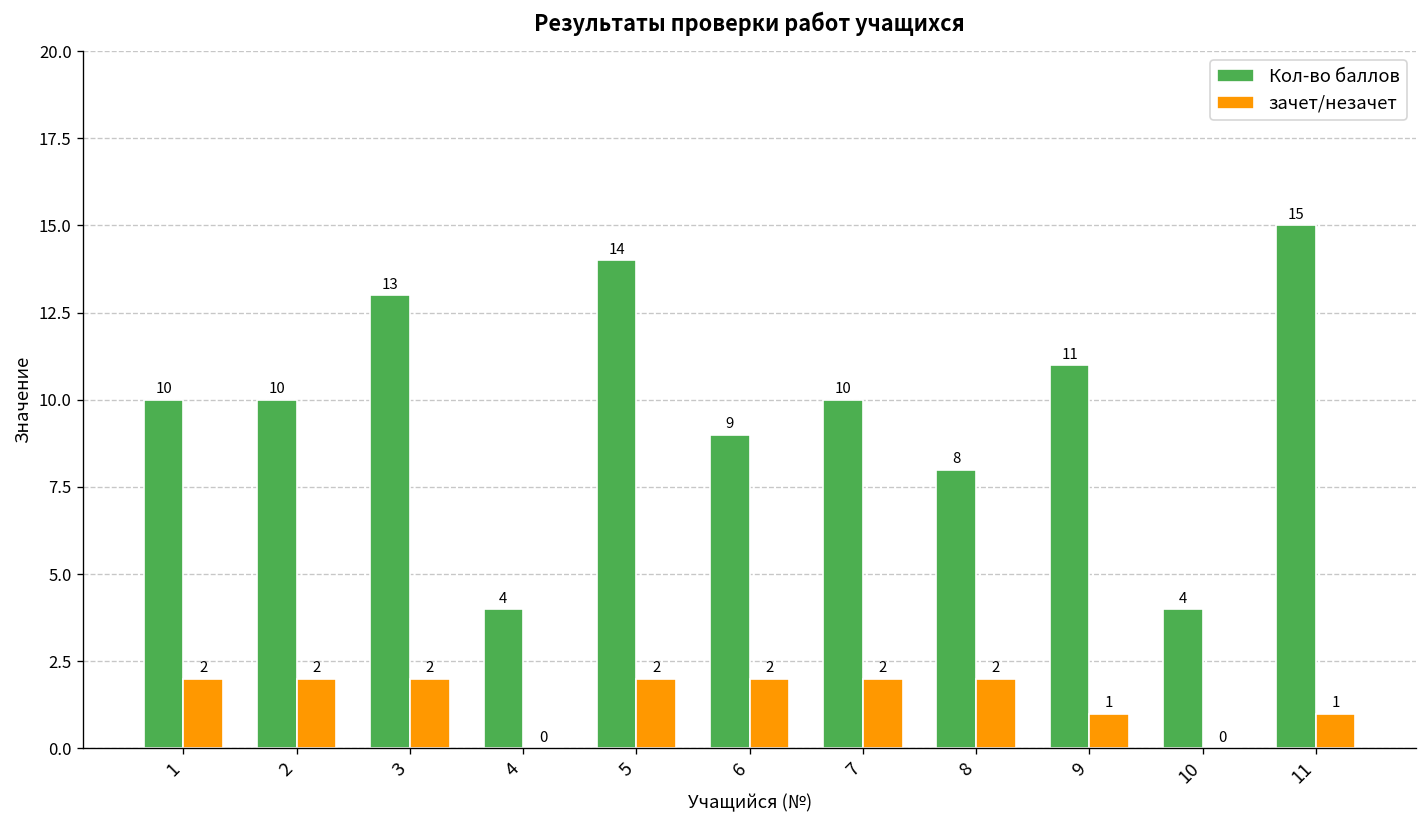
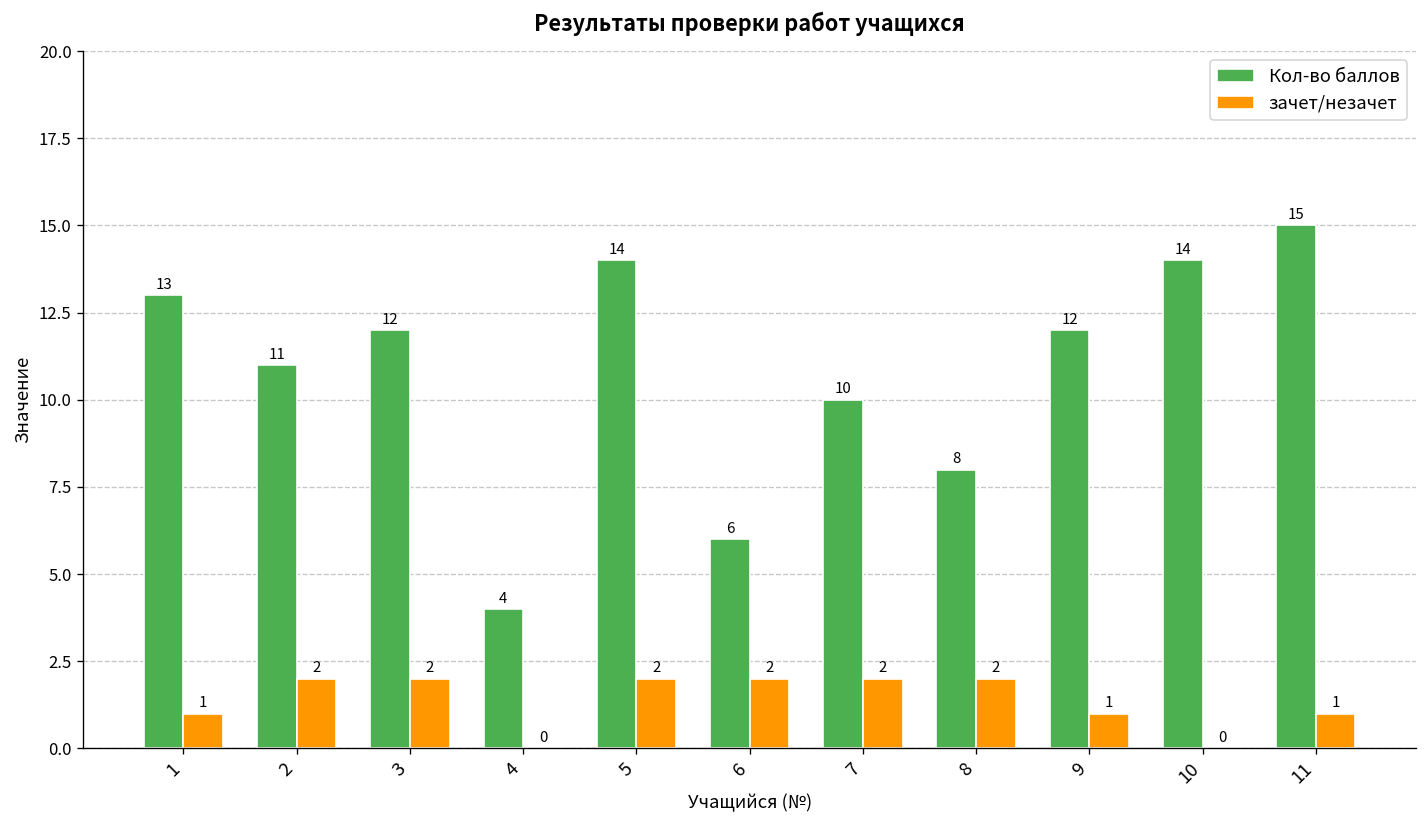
Кол-во баллов, 1: 10 -> 13
зачет/незачет, 1: 2 -> 1
Кол-во баллов, 2: 10 -> 11
Кол-во баллов, 3: 13 -> 12
Кол-во баллов, 6: 9 -> 6
Кол-во баллов, 9: 11 -> 12
Кол-во баллов, 10: 4 -> 14
